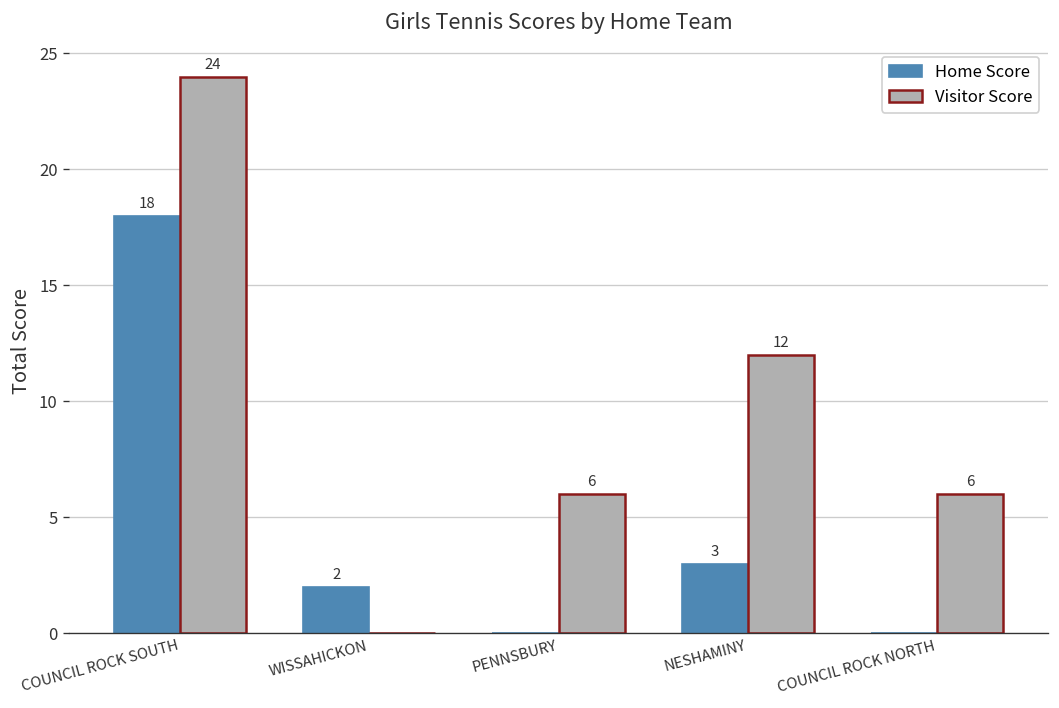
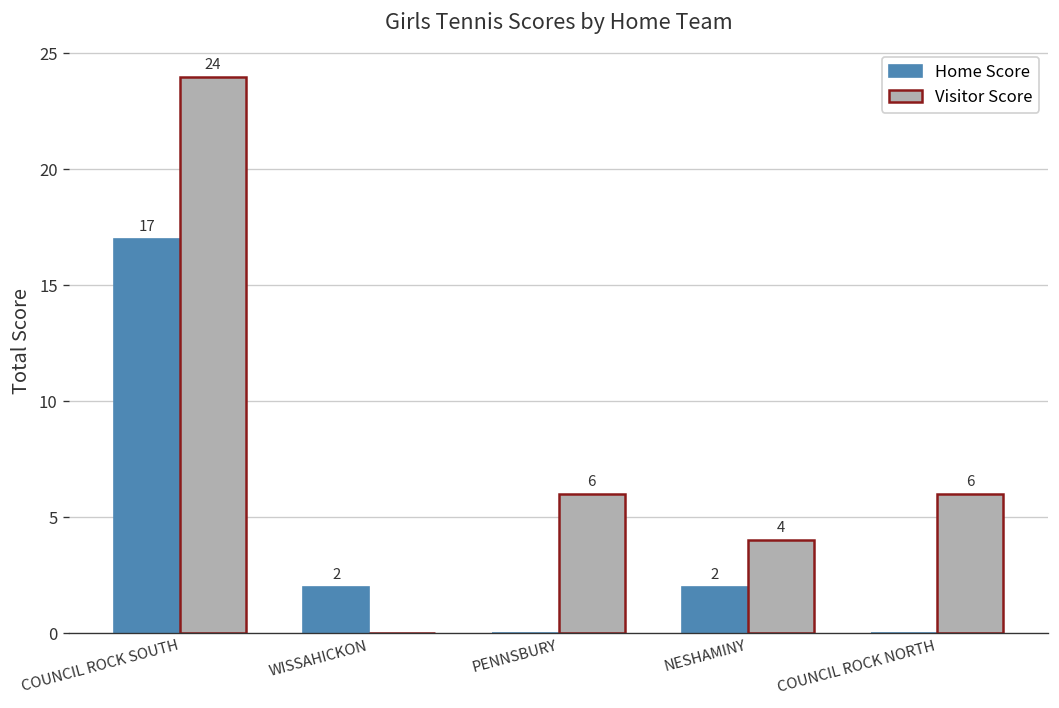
Home Score, COUNCIL ROCK SOUTH: 18 -> 17
Home Score, NESHAMINY: 3 -> 2
Visitor Score, NESHAMINY: 12 -> 4
